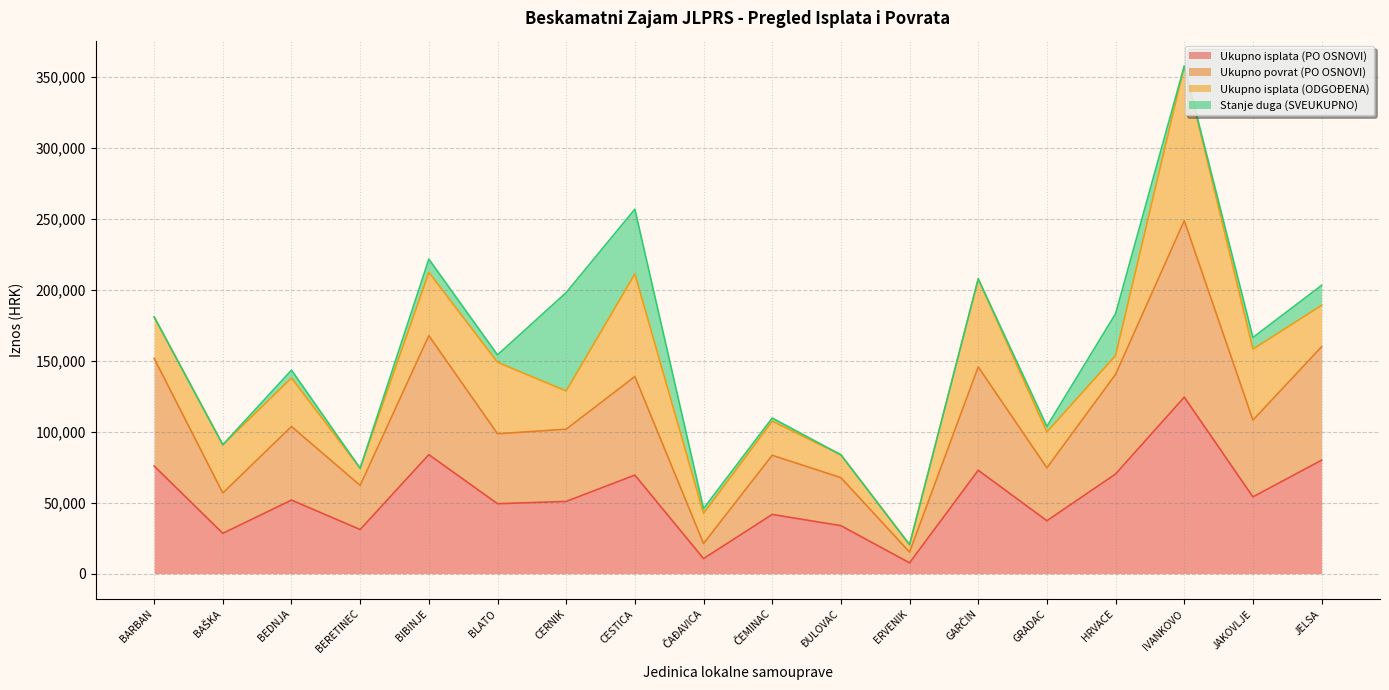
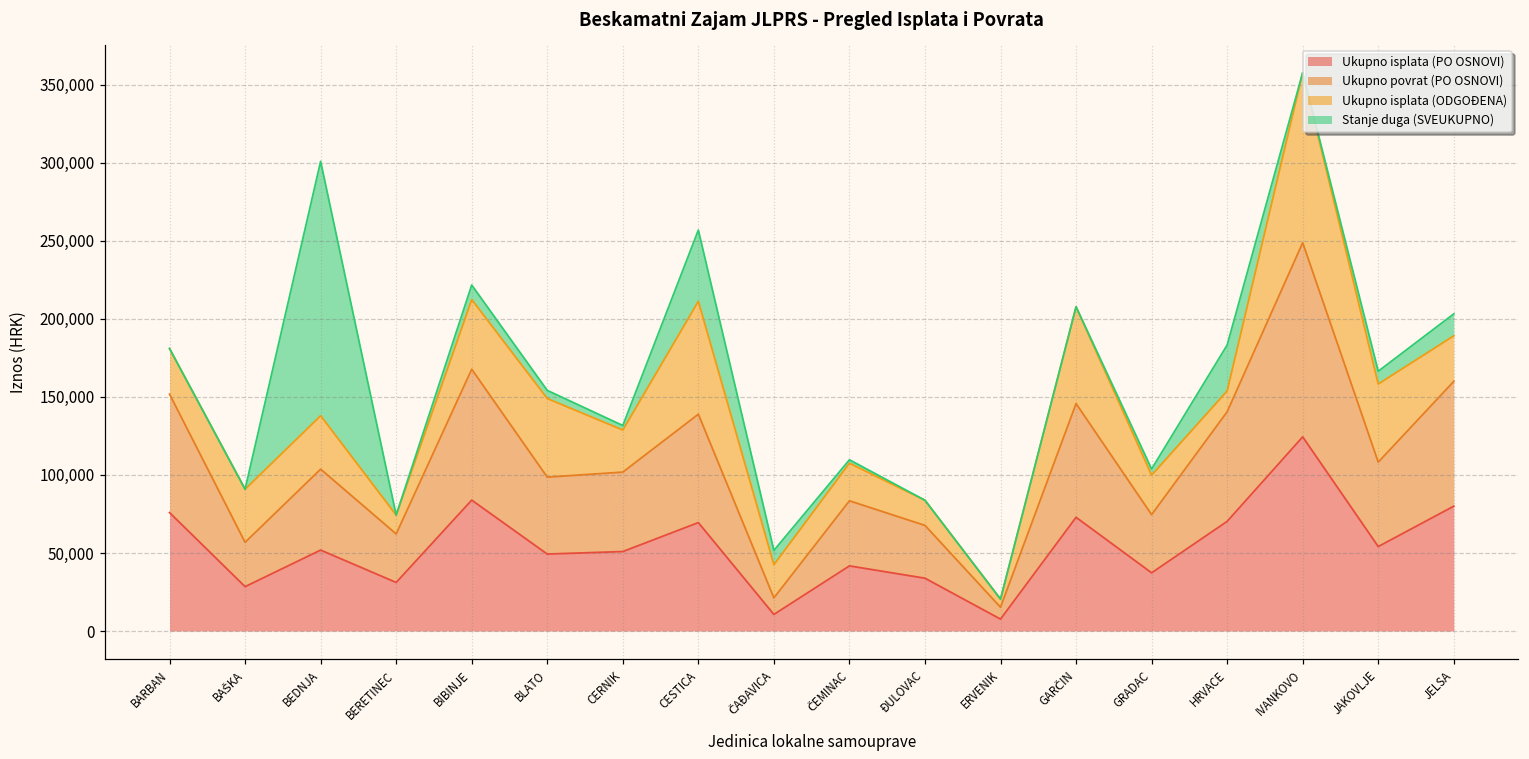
Stanje duga (SVEUKUPNO), BEDNJA: 5,000 -> 163,000
Stanje duga (SVEUKUPNO), CERNIK: 69,000 -> 3,000
Stanje duga (SVEUKUPNO), ČAĐAVICA: 3,000 -> 9,000
